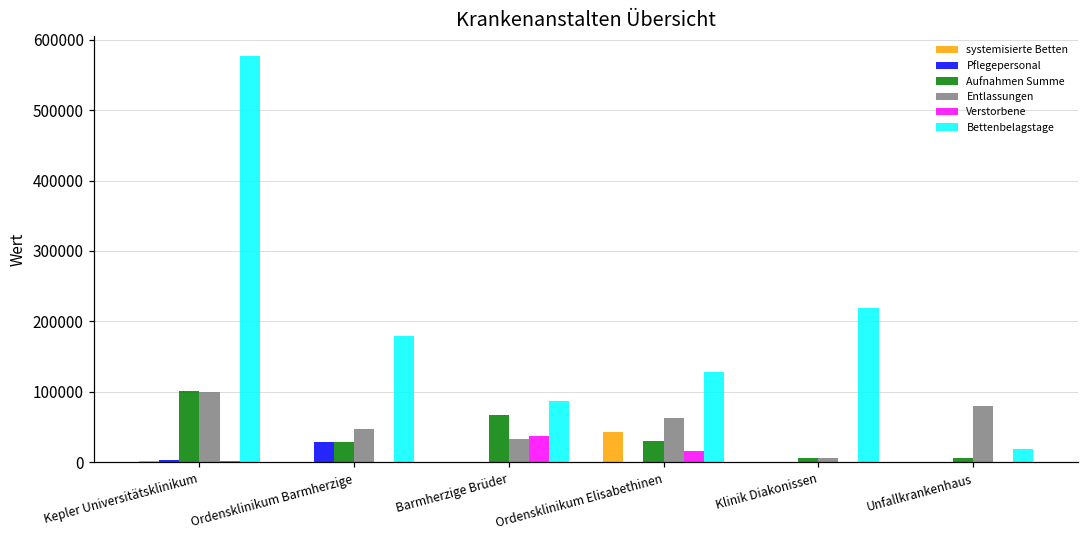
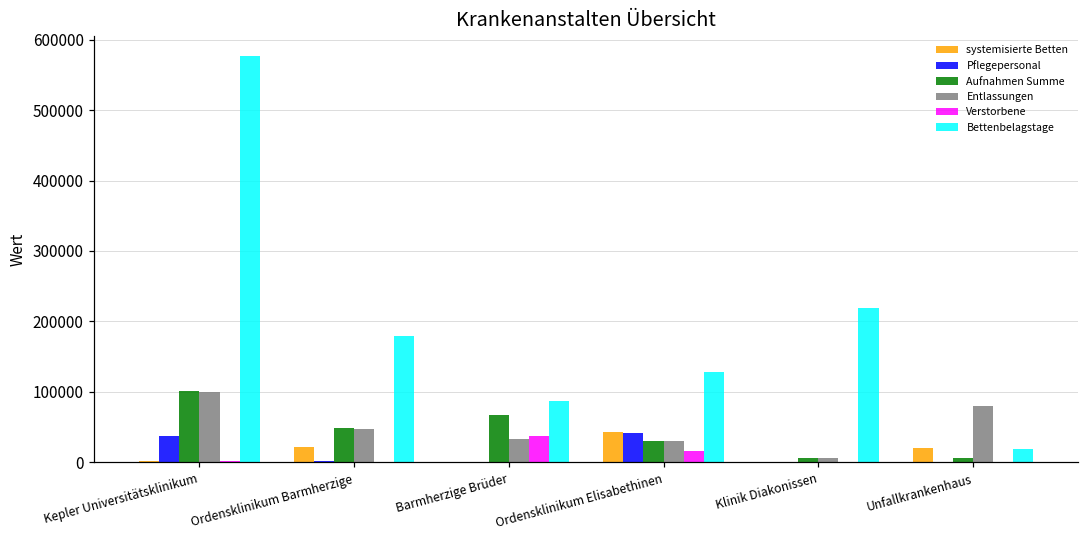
Pflegepersonal, Kepler Universitätsklinikum: 0 -> 40000
systemisierte Betten, Ordensklinikum Barmherzige: 0 -> 20000
Pflegepersonal, Ordensklinikum Barmherzige: 30000 -> 0
Aufnahmen Summe, Ordensklinikum Barmherzige: 30000 -> 50000
Pflegepersonal, Ordensklinikum Elisabethinen: 0 -> 40000
Entlassungen, Ordensklinikum Elisabethinen: 60000 -> 30000
systemisierte Betten, Unfallkrankenhaus: 0 -> 20000
